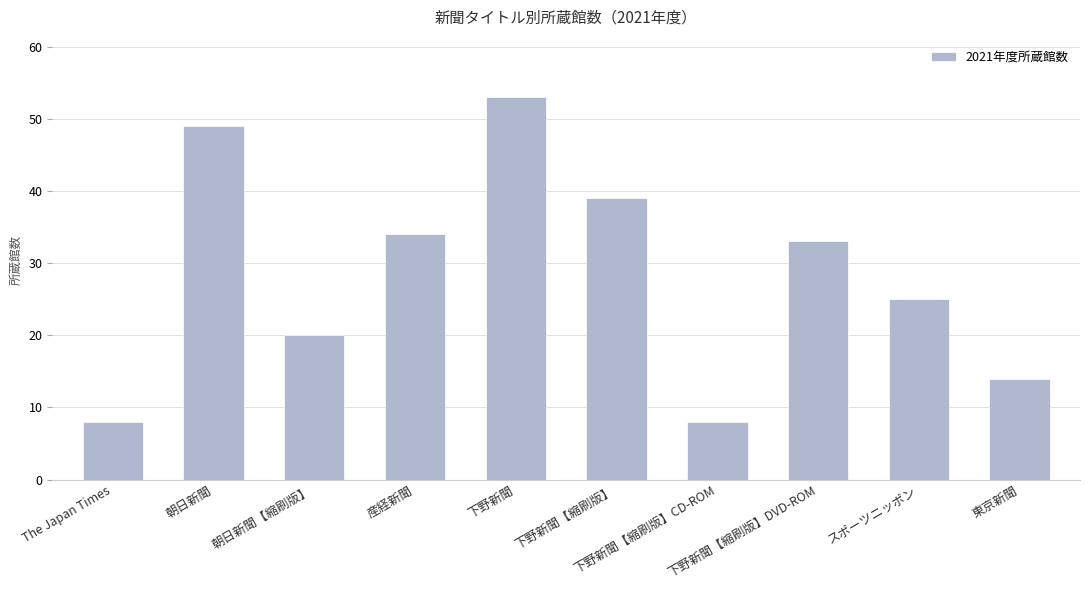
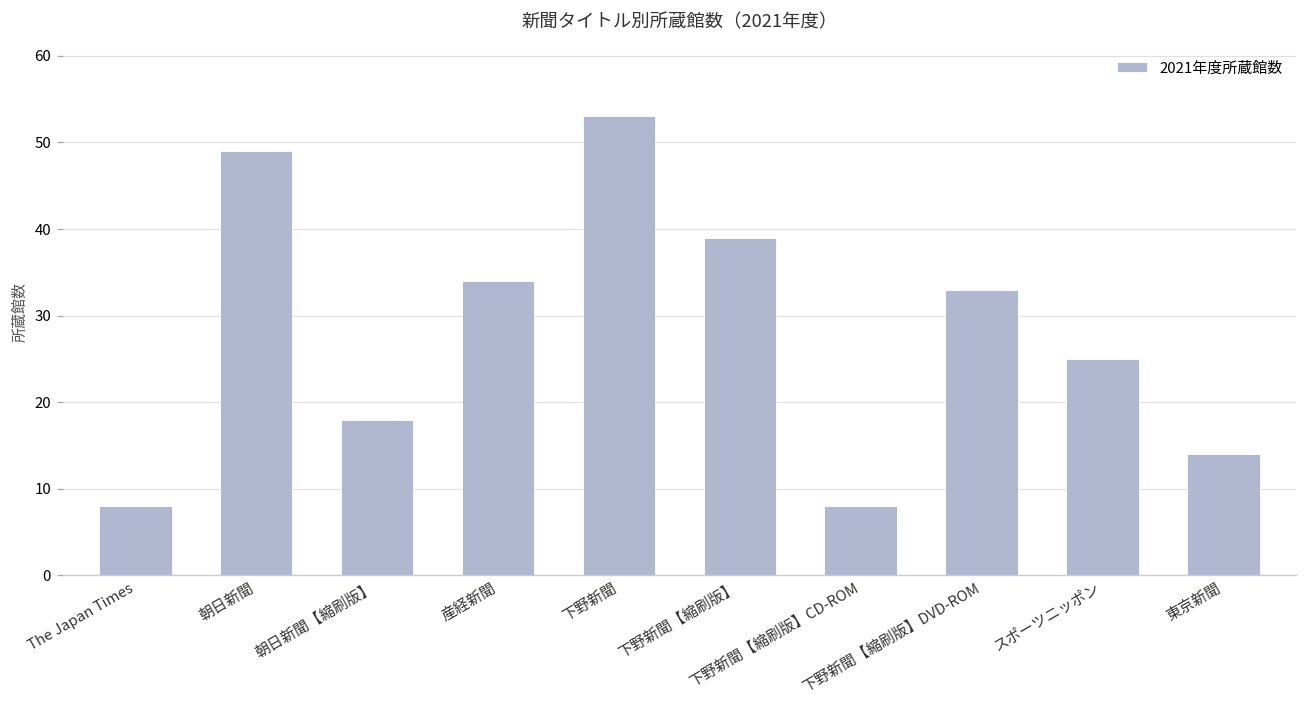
朝日新聞【縮刷版】: 20 -> 18
